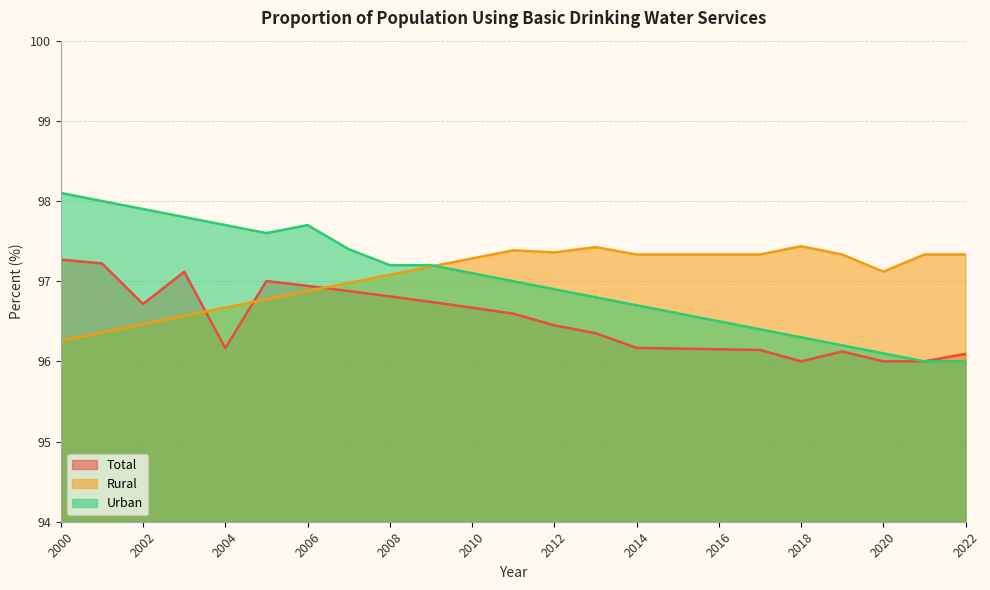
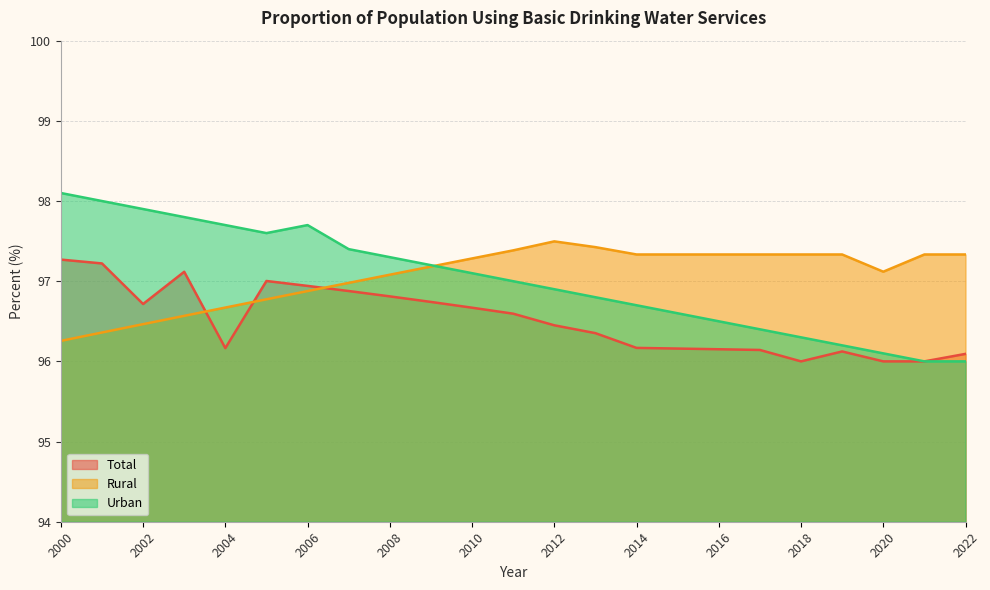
Urban, 2008: 97.2 -> 97.3
Rural, 2012: 97.4 -> 97.5
Rural, 2018: 97.4 -> 97.3
